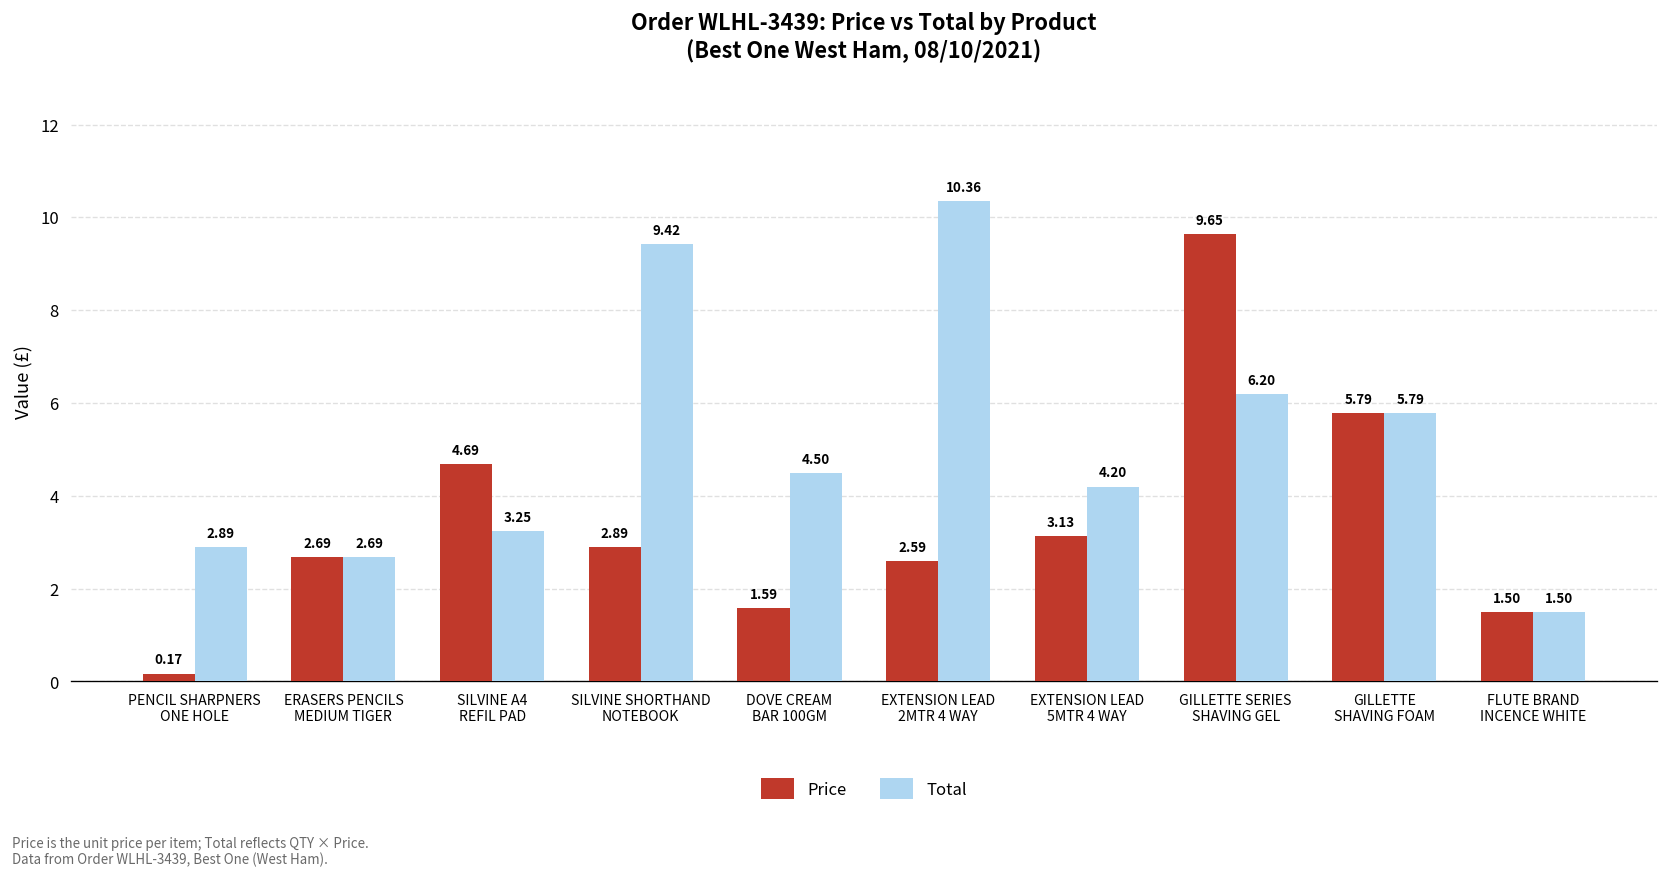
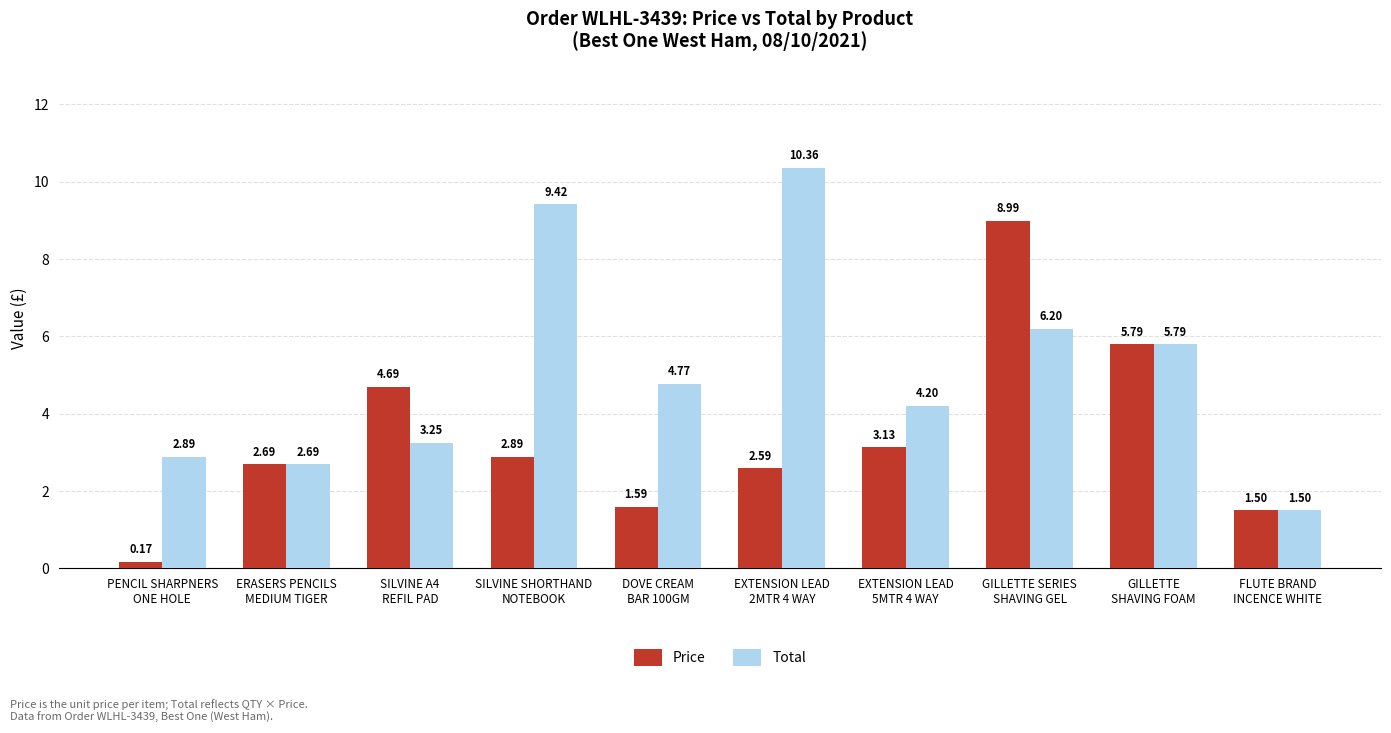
Total, DOVE CREAM BAR 100GM: 4.50 -> 4.77
Price, GILLETTE SERIES SHAVING GEL: 9.65 -> 8.99
